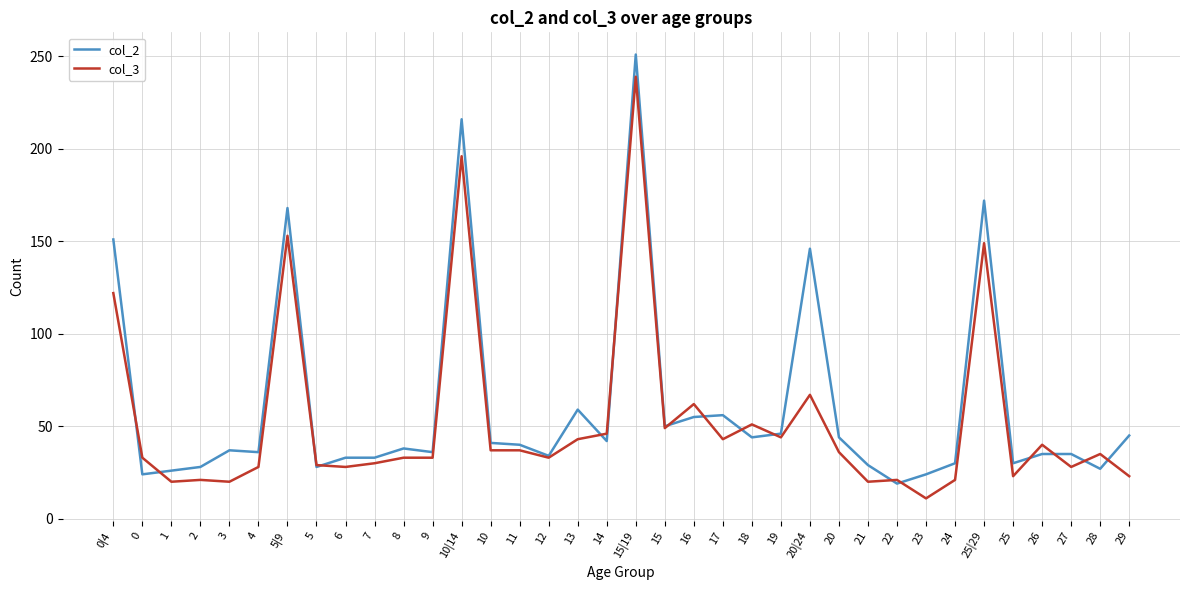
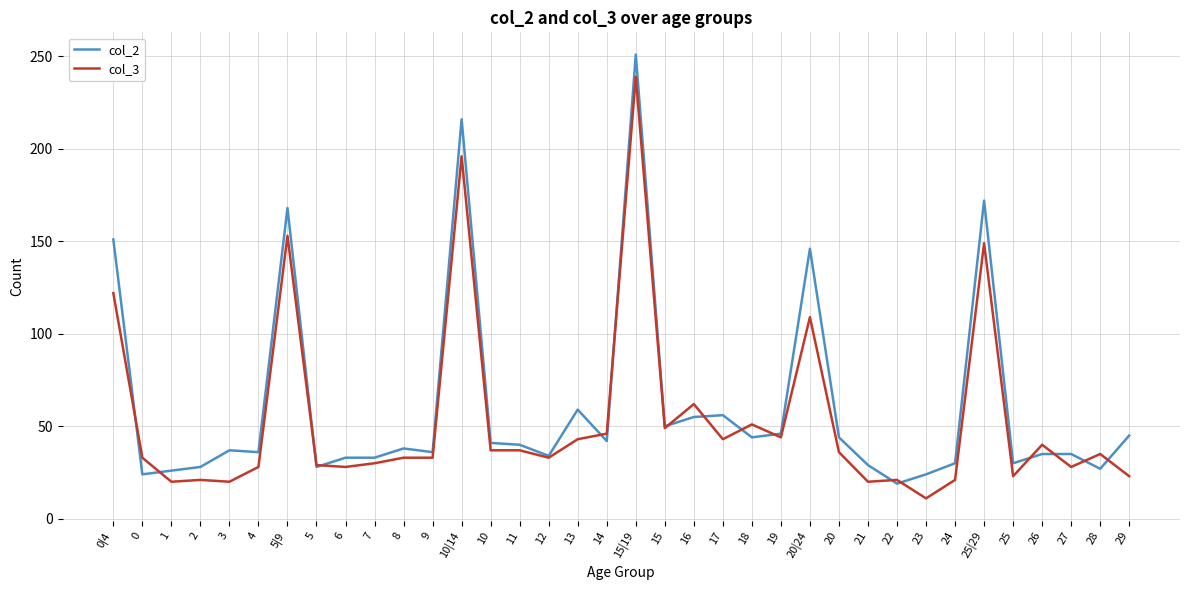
col_3, 20|24: 67 -> 109
